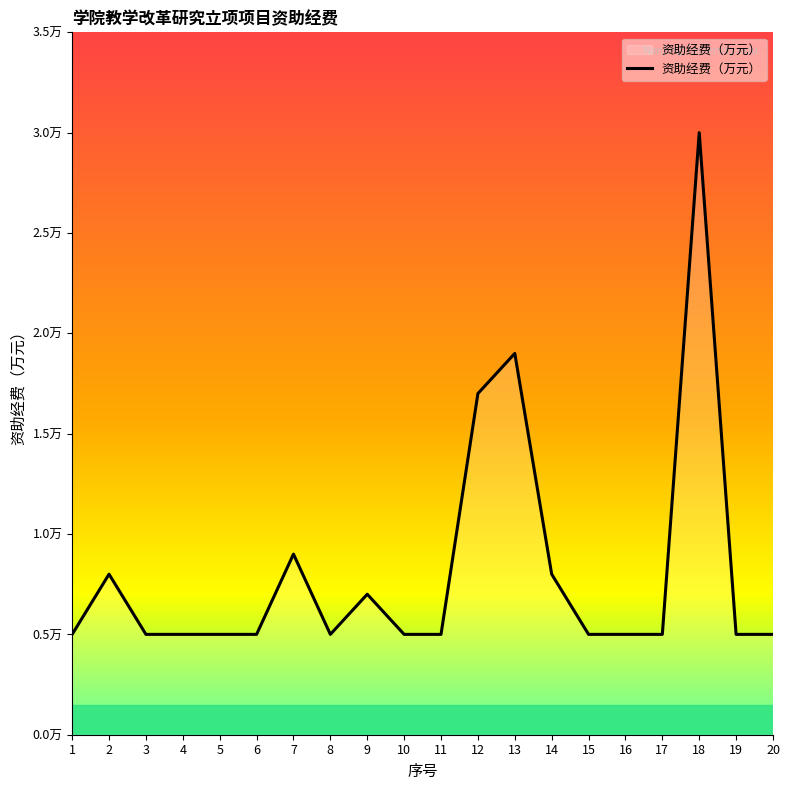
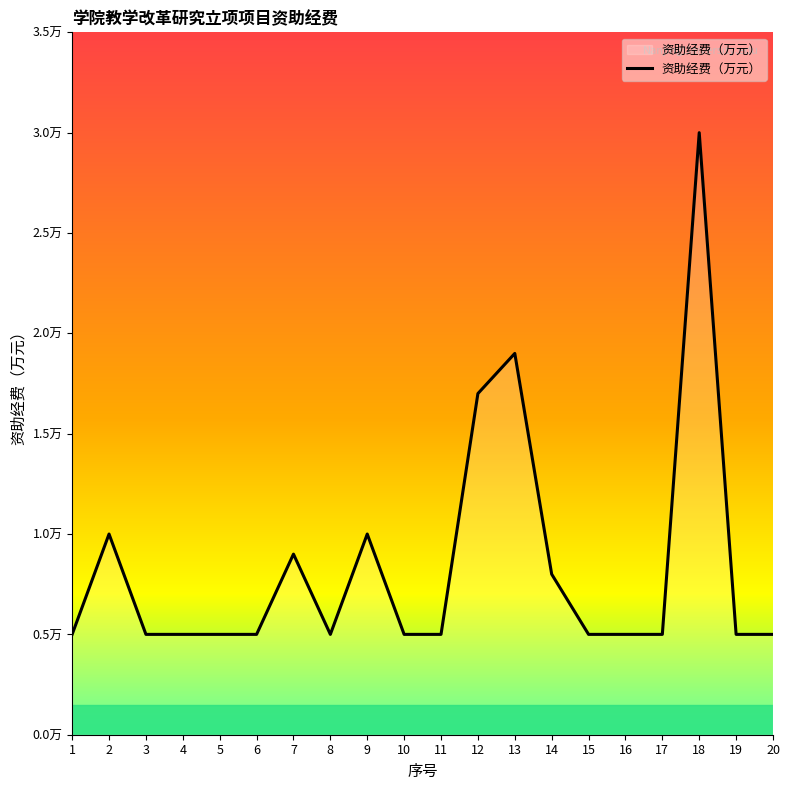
2: 0.8万 -> 1.0万
9: 0.7万 -> 1.0万
